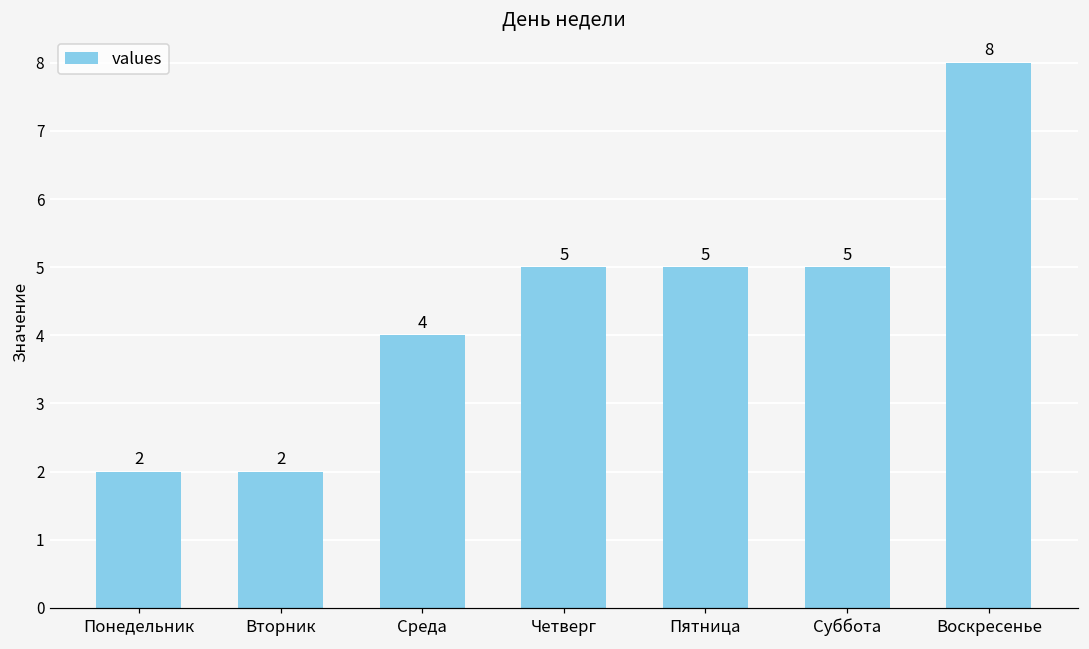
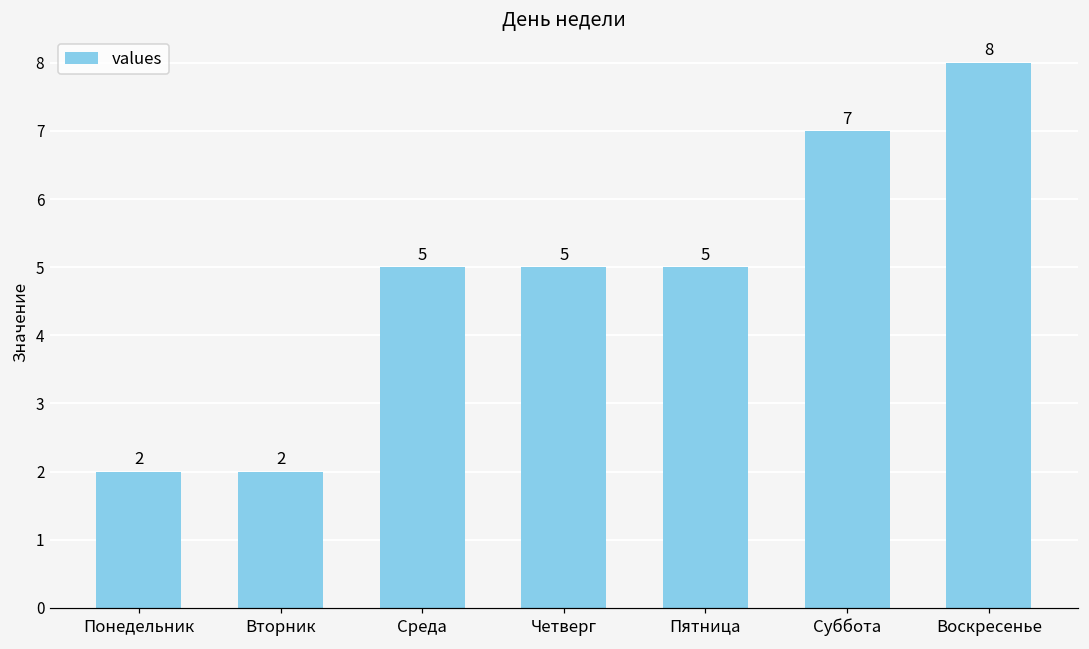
Среда: 4 -> 5
Суббота: 5 -> 7
